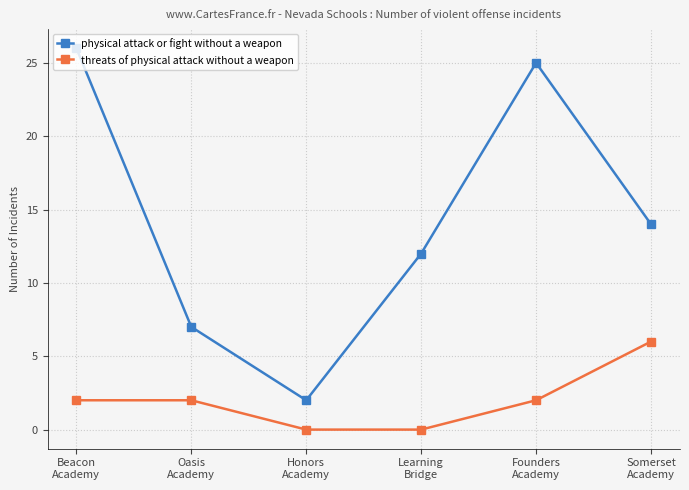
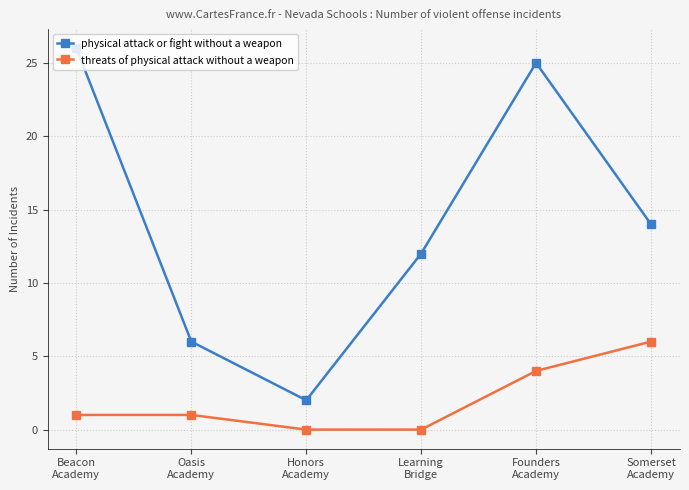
threats of physical attack without a weapon, Beacon Academy: 2 -> 1
physical attack or fight without a weapon, Oasis Academy: 7 -> 6
threats of physical attack without a weapon, Oasis Academy: 2 -> 1
threats of physical attack without a weapon, Founders Academy: 2 -> 4
